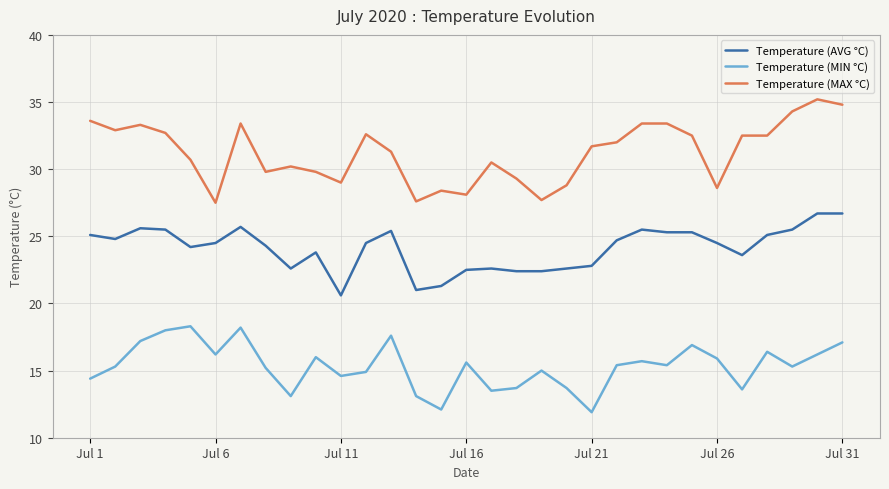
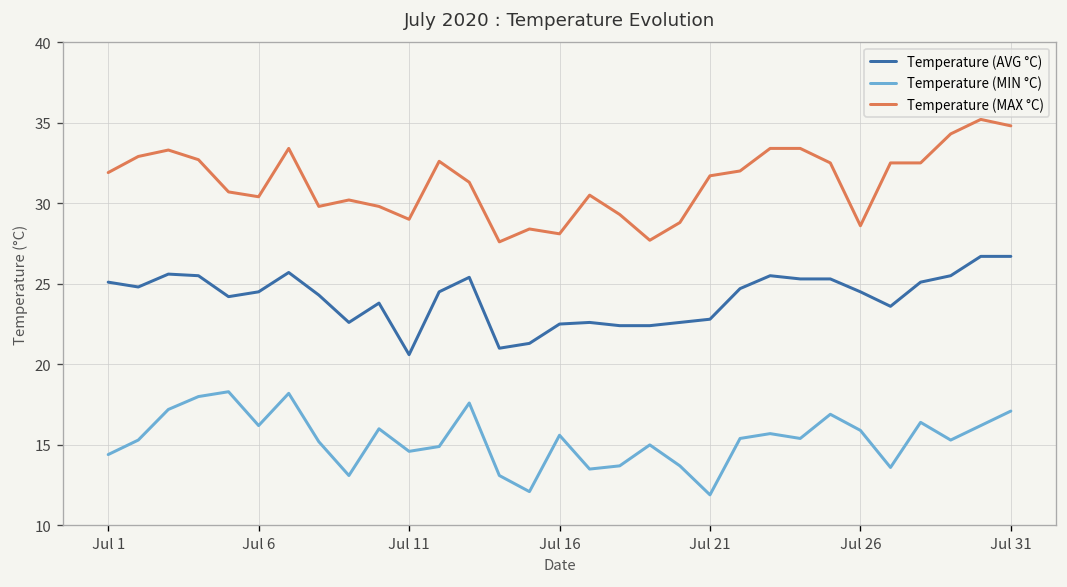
Temperature (MAX °C), Jul 1: 33.6 -> 31.9
Temperature (MAX °C), Jul 6: 27.5 -> 30.4
